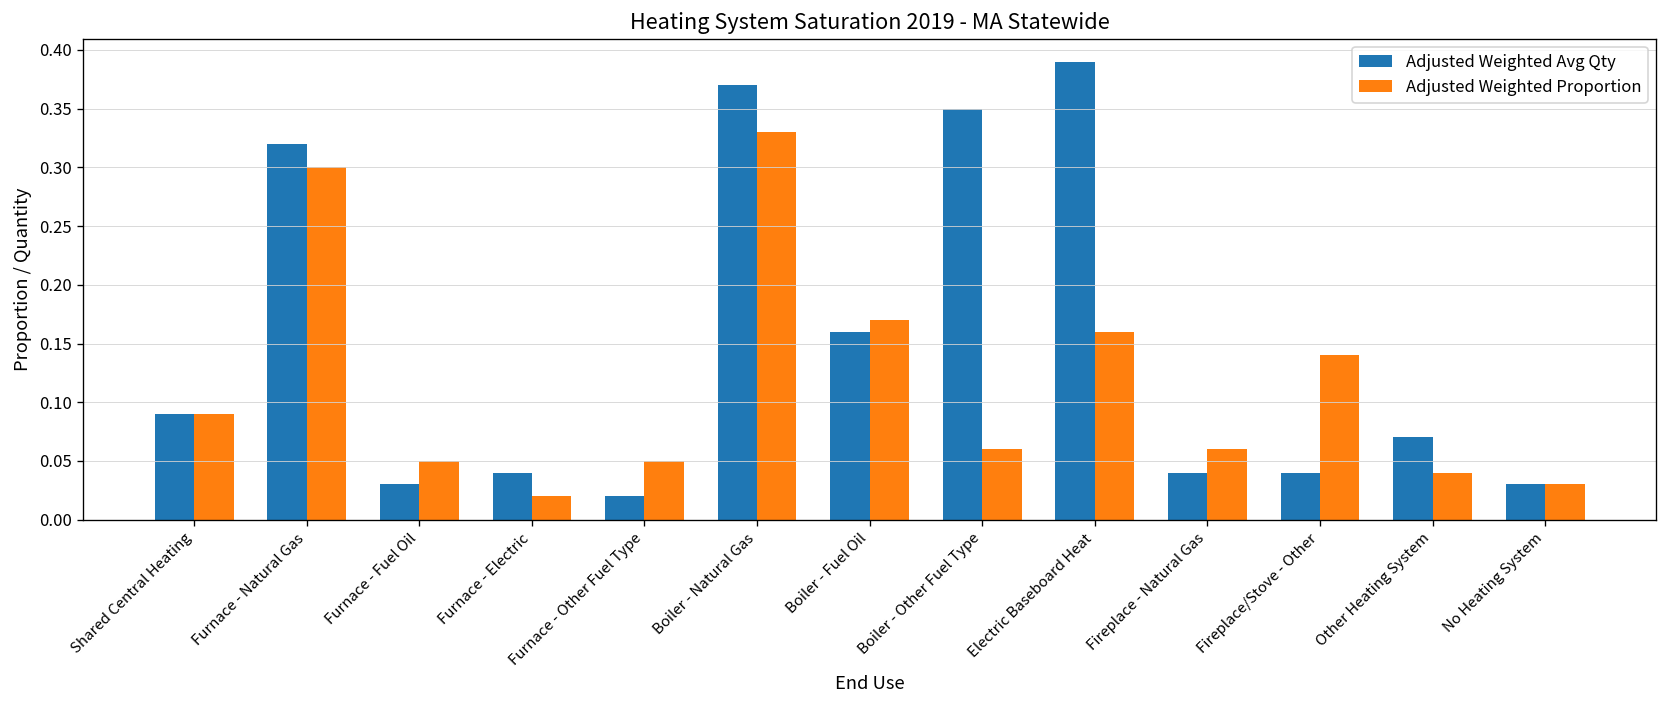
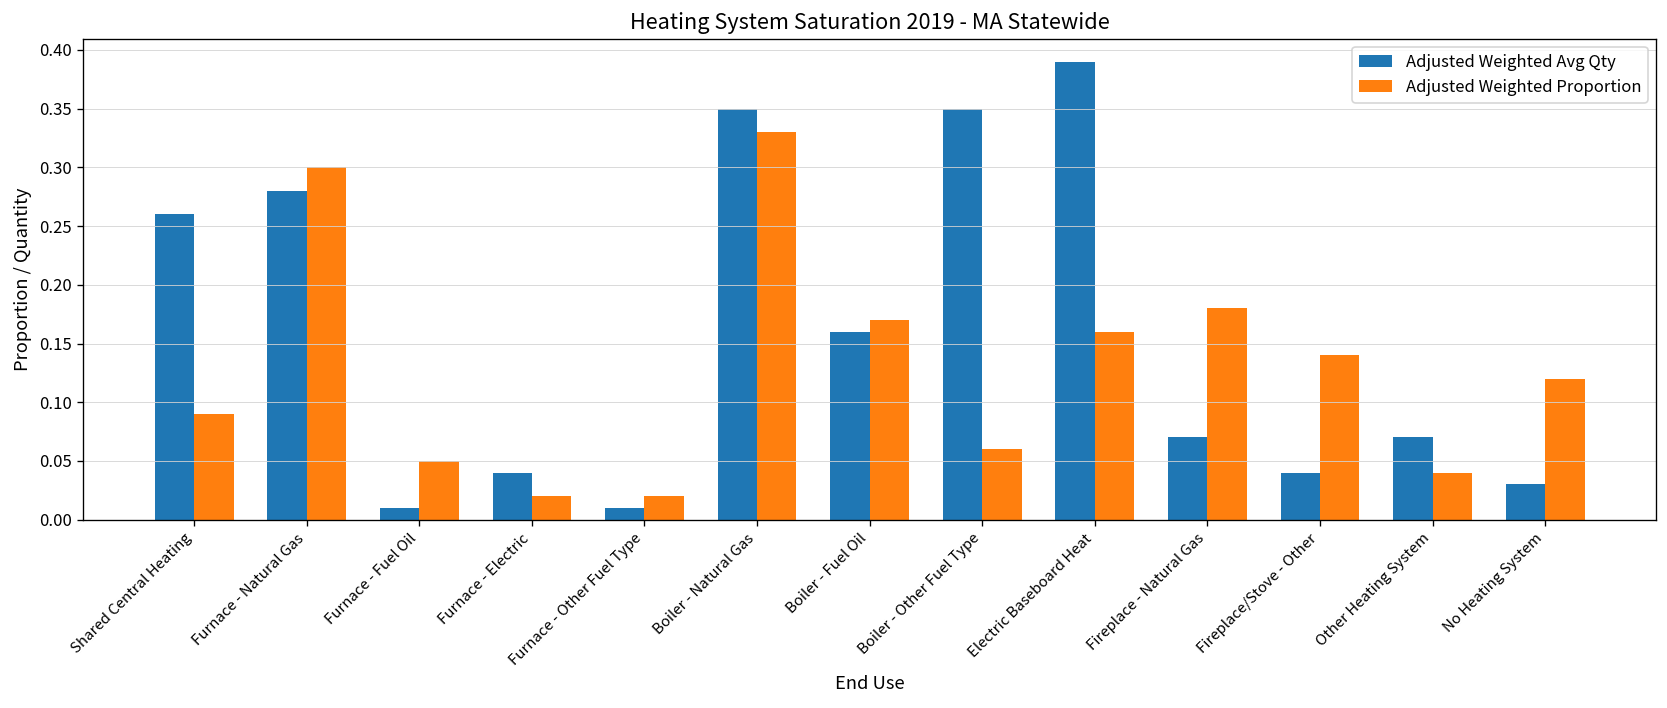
Adjusted Weighted Avg Qty, Shared Central Heating: 0.09 -> 0.26
Adjusted Weighted Avg Qty, Furnace - Natural Gas: 0.32 -> 0.28
Adjusted Weighted Avg Qty, Furnace - Fuel Oil: 0.03 -> 0.01
Adjusted Weighted Avg Qty, Furnace - Other Fuel Type: 0.02 -> 0.01
Adjusted Weighted Proportion, Furnace - Other Fuel Type: 0.05 -> 0.02
Adjusted Weighted Avg Qty, Boiler - Natural Gas: 0.37 -> 0.35
Adjusted Weighted Avg Qty, Fireplace - Natural Gas: 0.04 -> 0.07
Adjusted Weighted Proportion, Fireplace - Natural Gas: 0.06 -> 0.18
Adjusted Weighted Proportion, No Heating System: 0.03 -> 0.12
